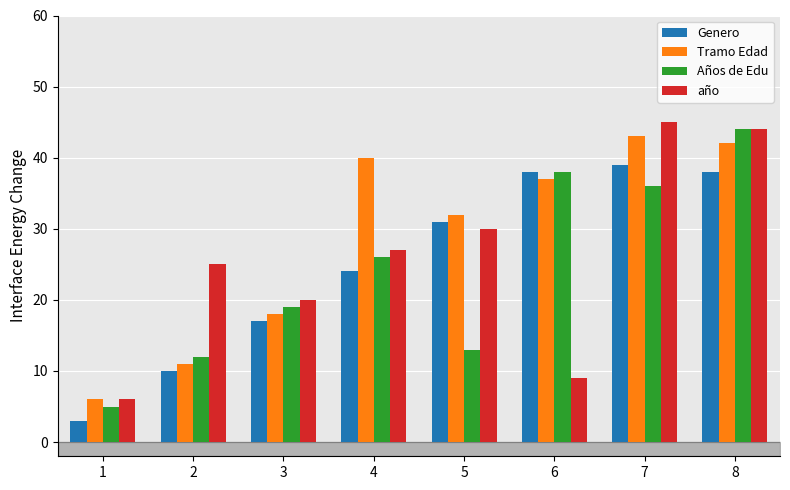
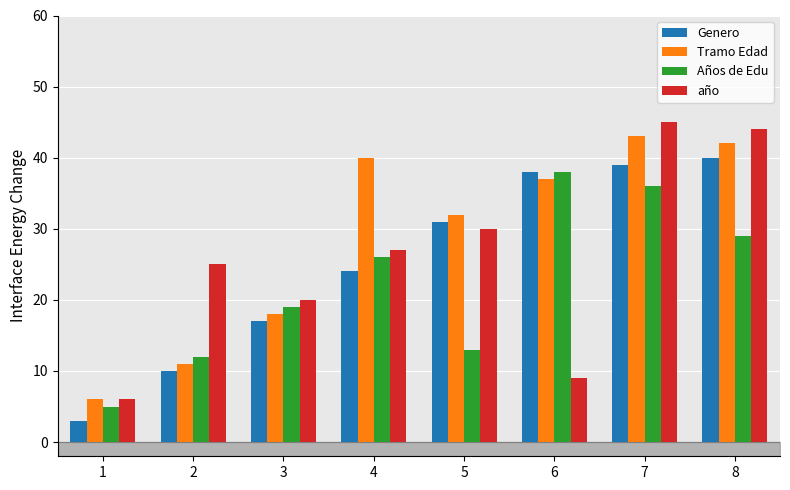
Genero, 8: 38 -> 40
Años de Edu, 8: 44 -> 29
